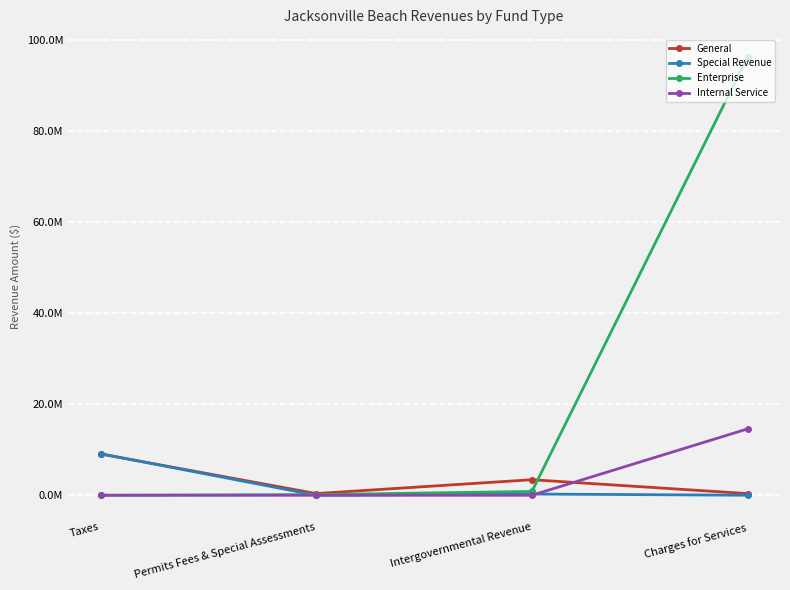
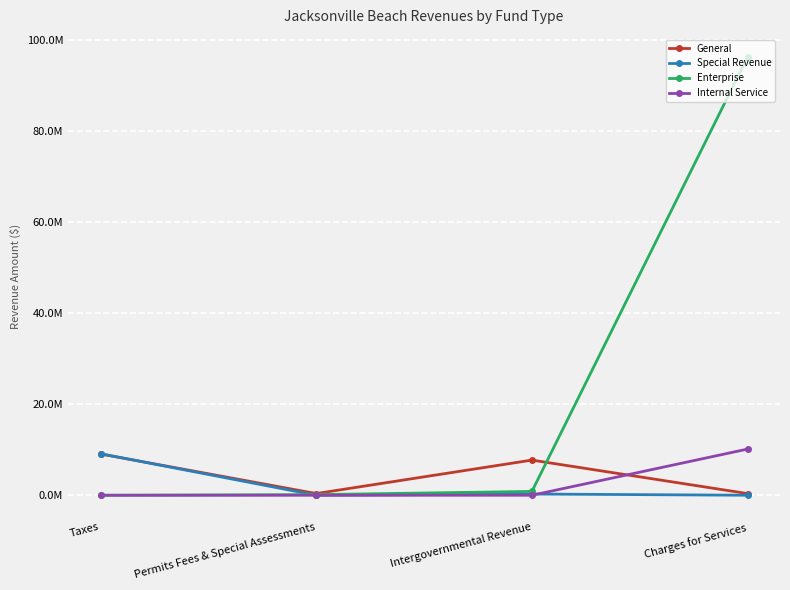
General, Intergovernmental Revenue: 3000000 -> 8000000
Internal Service, Charges for Services: 15000000 -> 10000000
